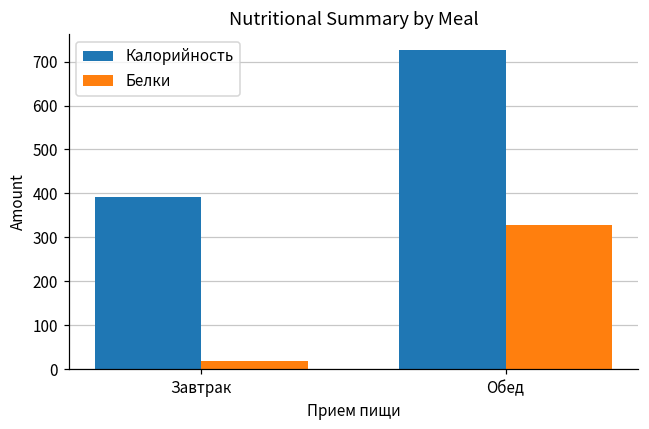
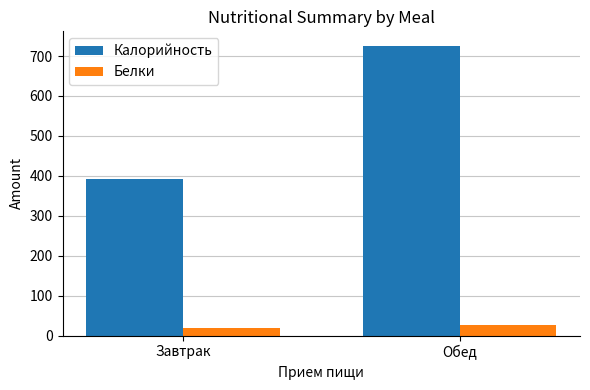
Белки, Обед: 330 -> 30
